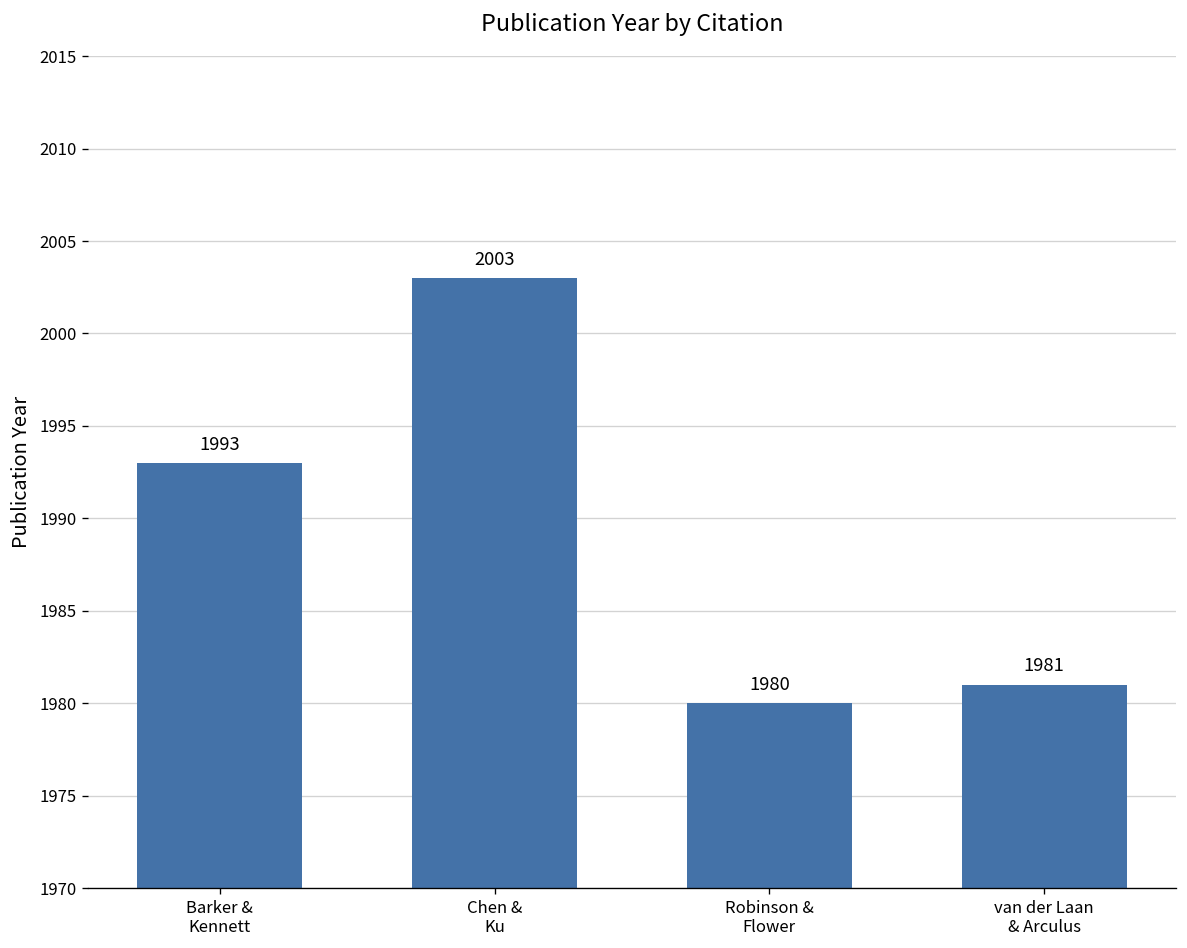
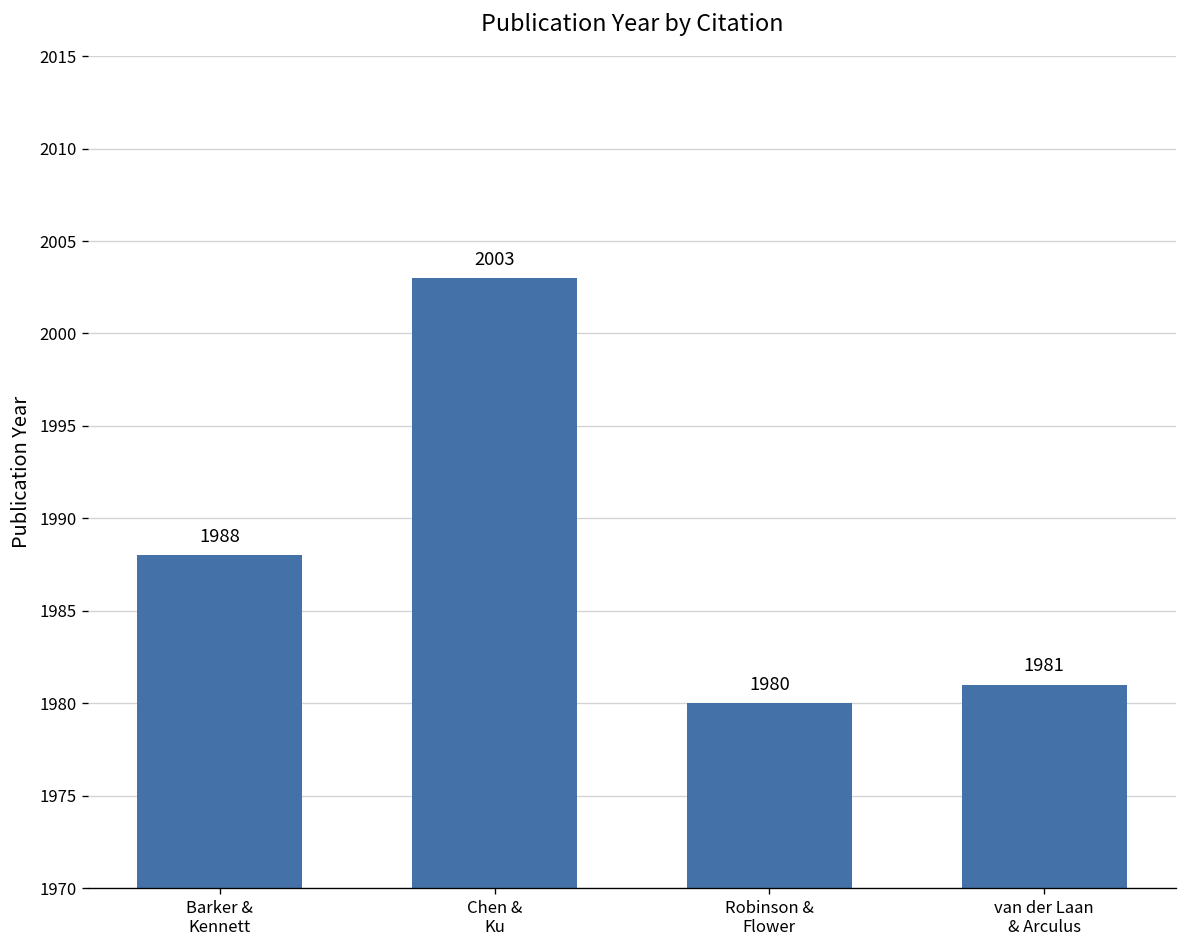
Barker & Kennett: 1993 -> 1988
